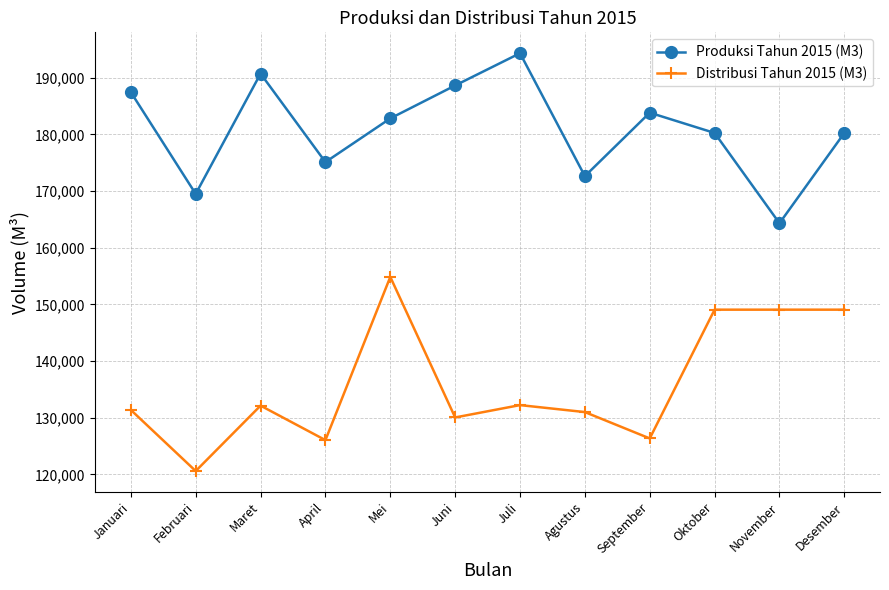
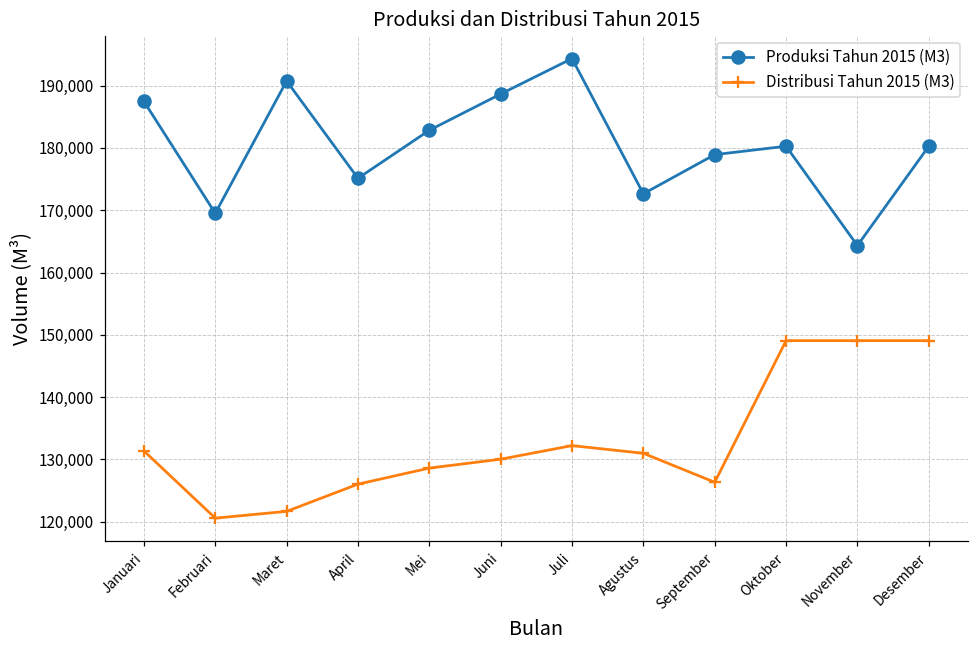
Distribusi Tahun 2015 (M3), Maret: 132,000 -> 122,000
Distribusi Tahun 2015 (M3), Mei: 155,000 -> 129,000
Produksi Tahun 2015 (M3), September: 184,000 -> 179,000
